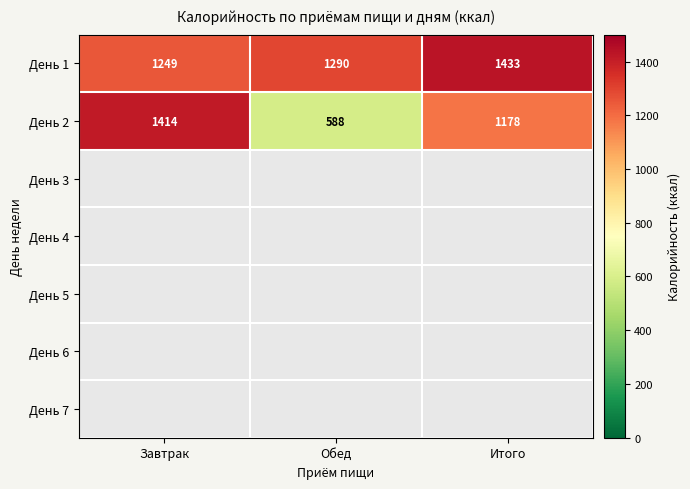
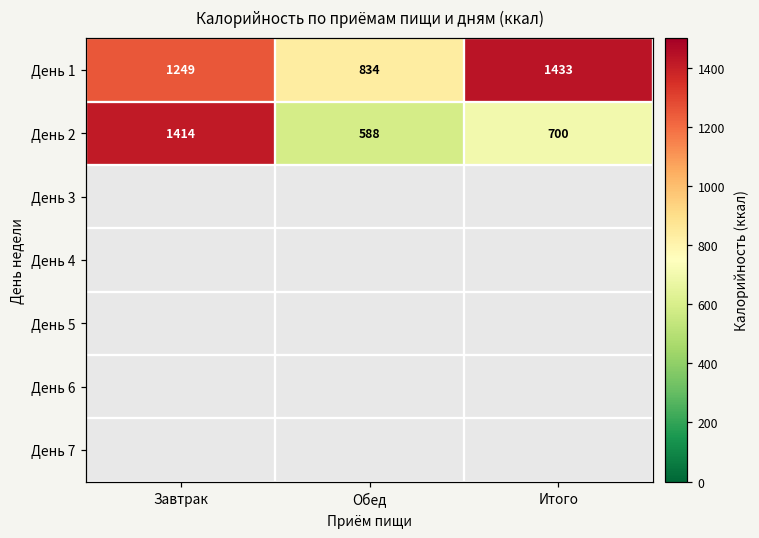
День 1, Обед: 1290 -> 834
День 2, Итого: 1178 -> 700
